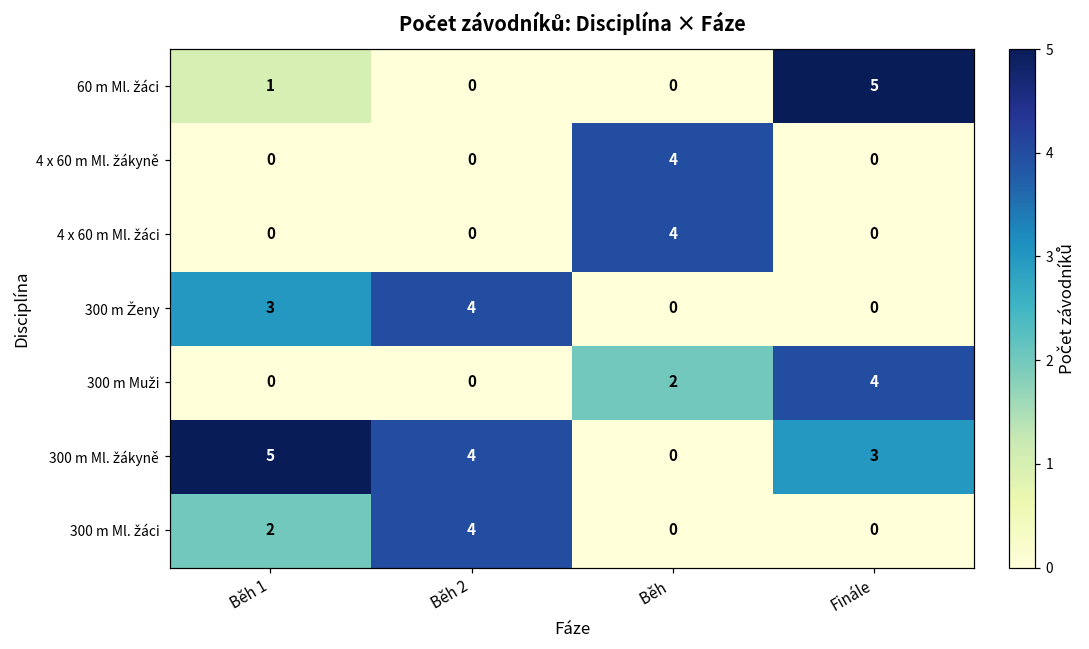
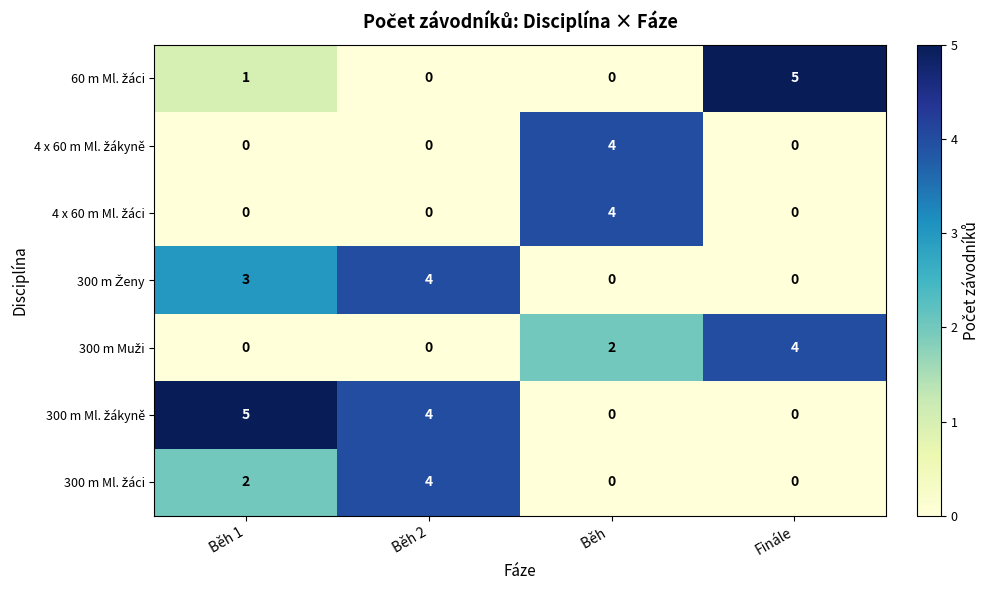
300 m Ml. žákyně, Finále: 3 -> 0
